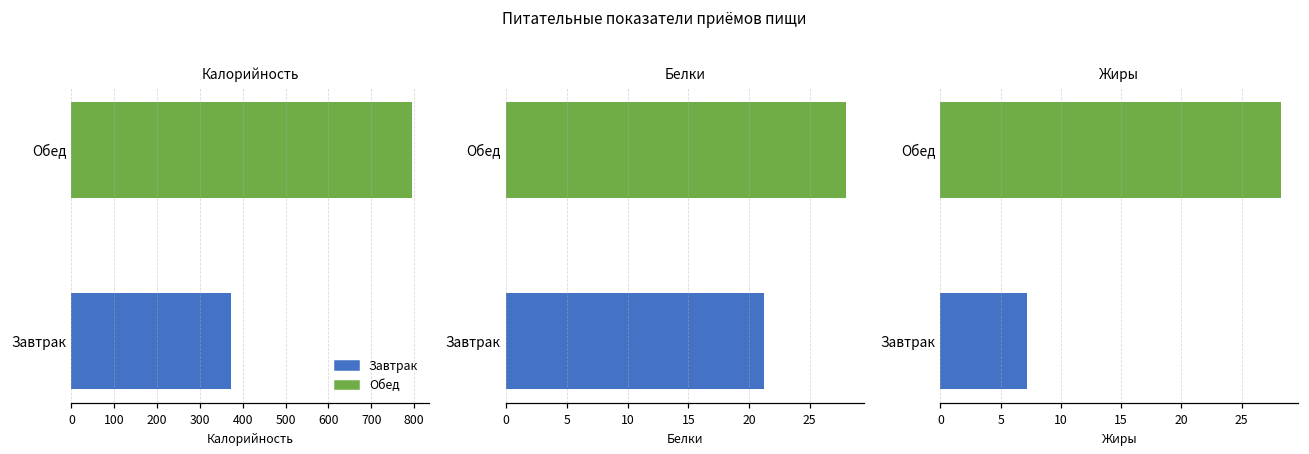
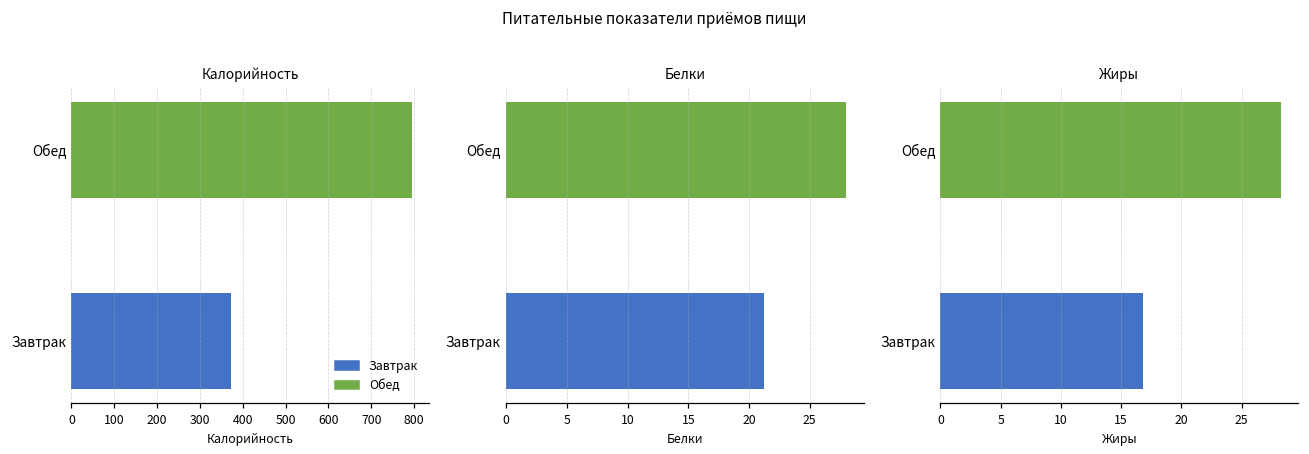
Жиры, Завтрак: 7.2 -> 16.8
